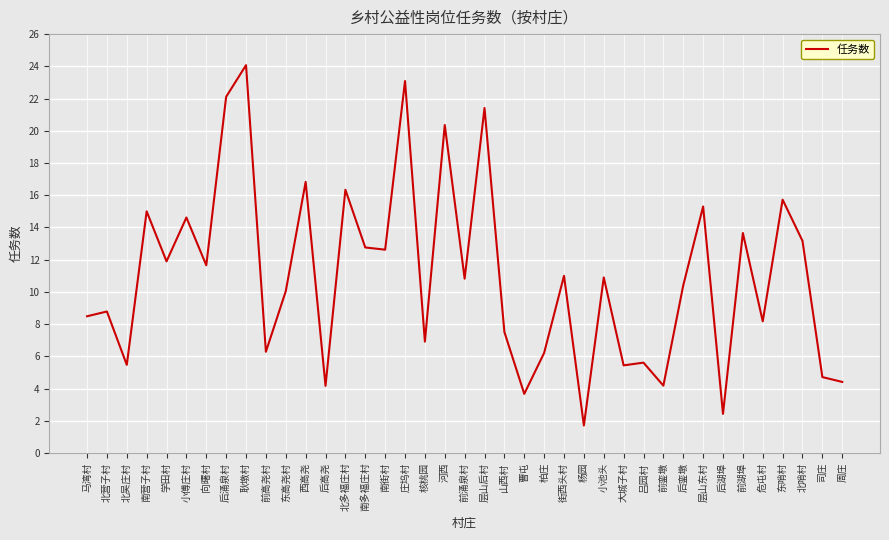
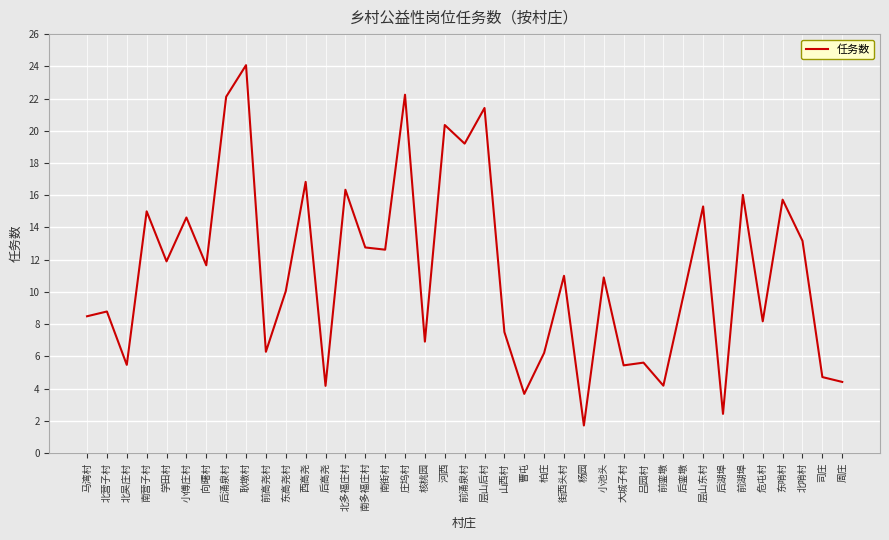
庄坞村: 23.1 -> 22.2
前涌泉村: 10.8 -> 19.2
后銮墩: 10.4 -> 9.7
前湖埠: 13.7 -> 16.0
